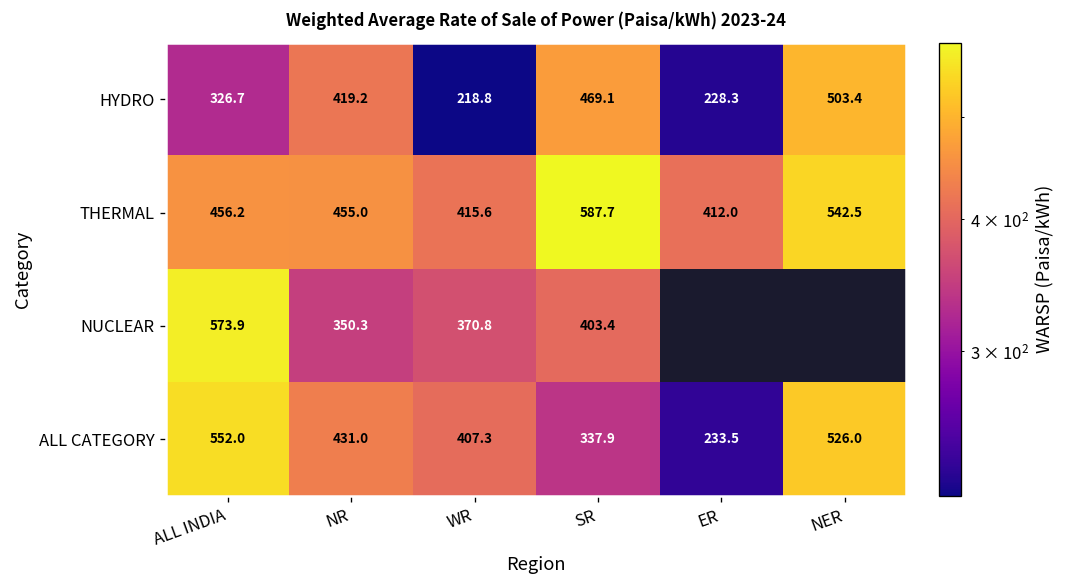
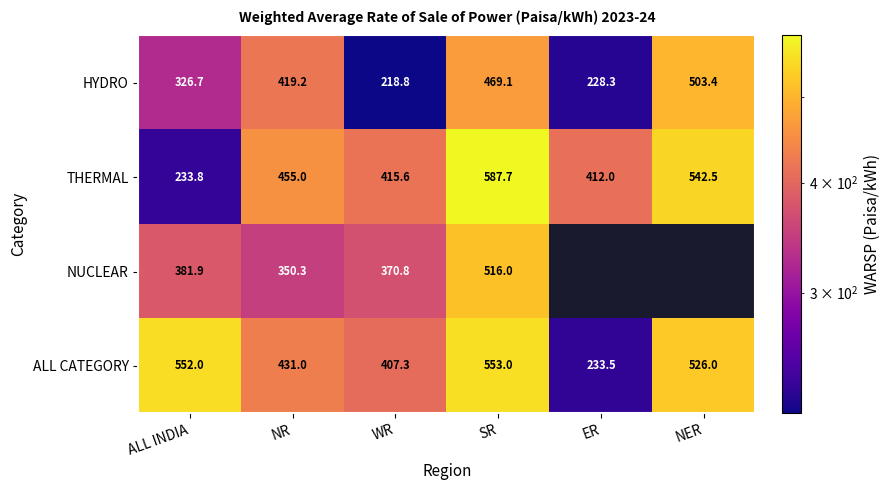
THERMAL, ALL INDIA: 456.2 -> 233.8
NUCLEAR, ALL INDIA: 573.9 -> 381.9
NUCLEAR, SR: 403.4 -> 516.0
ALL CATEGORY, SR: 337.9 -> 553.0
